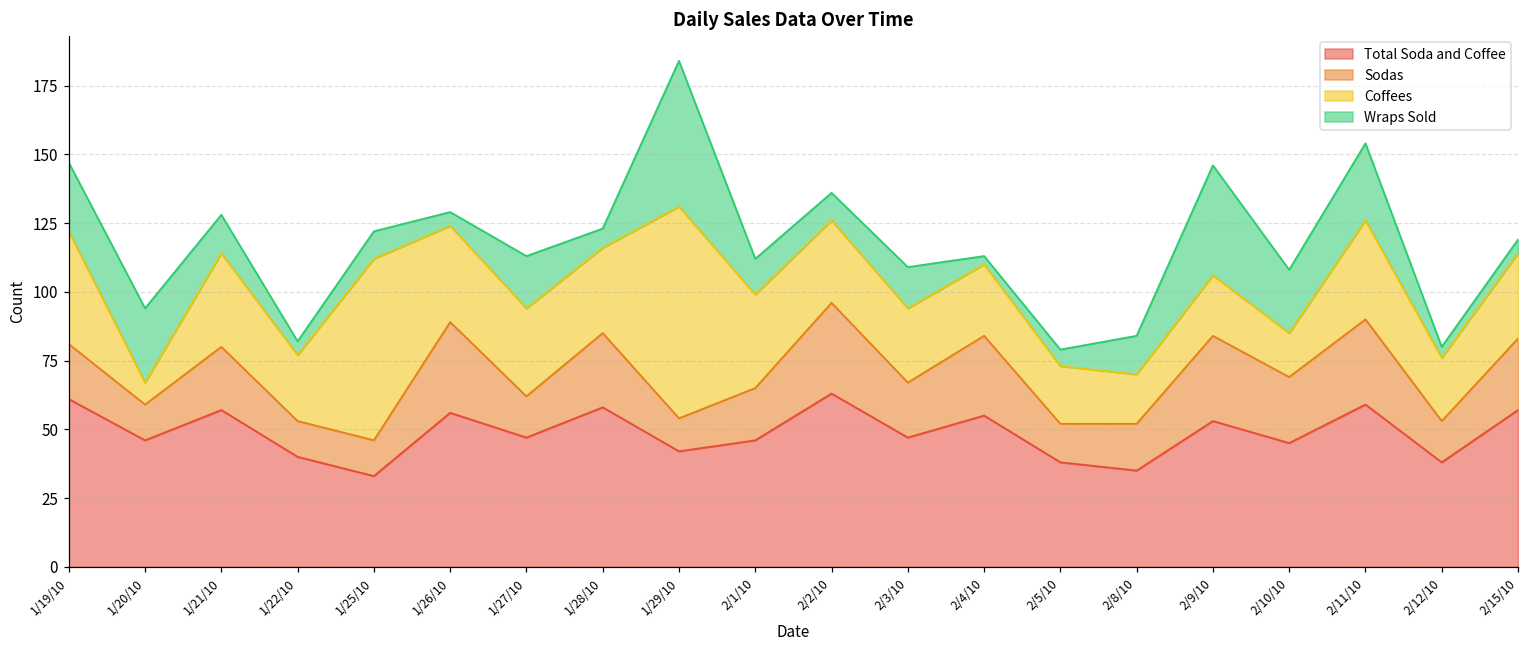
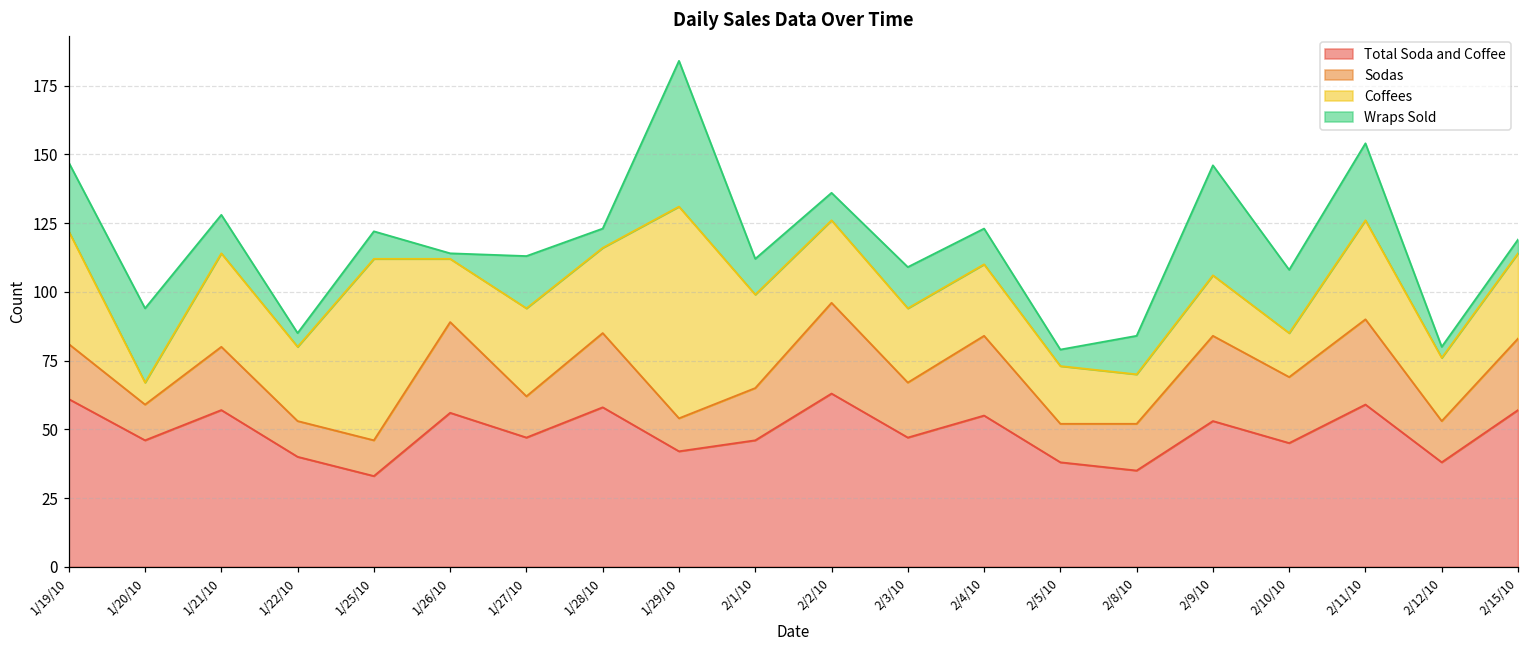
Coffees, 1/22/10: 24 -> 27
Coffees, 1/26/10: 35 -> 23
Wraps Sold, 1/26/10: 5 -> 2
Wraps Sold, 2/4/10: 3 -> 13
